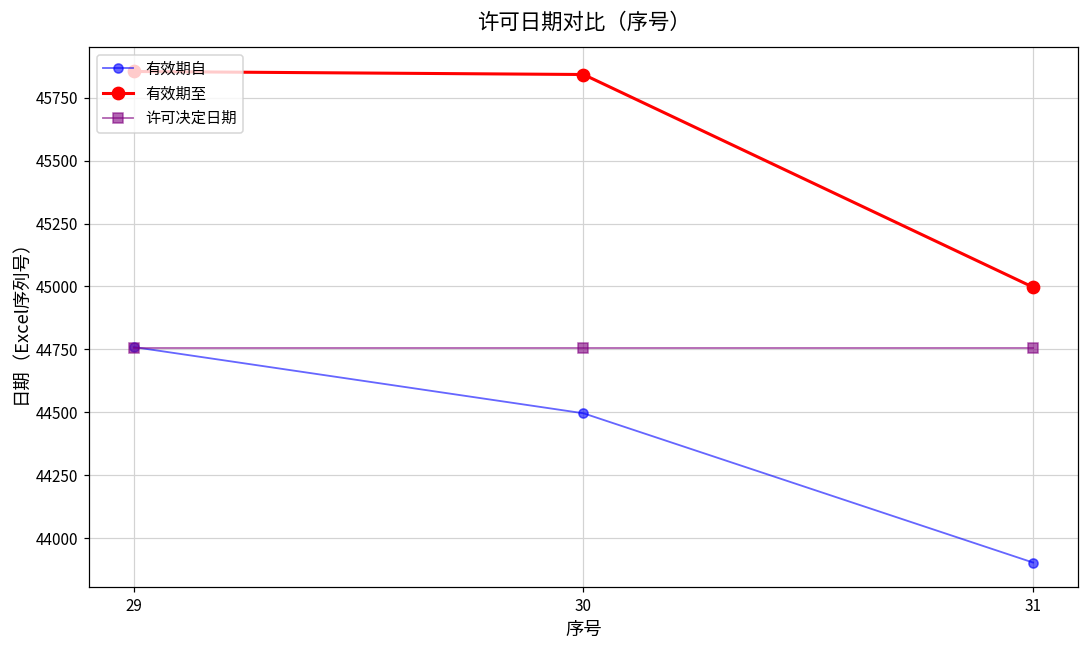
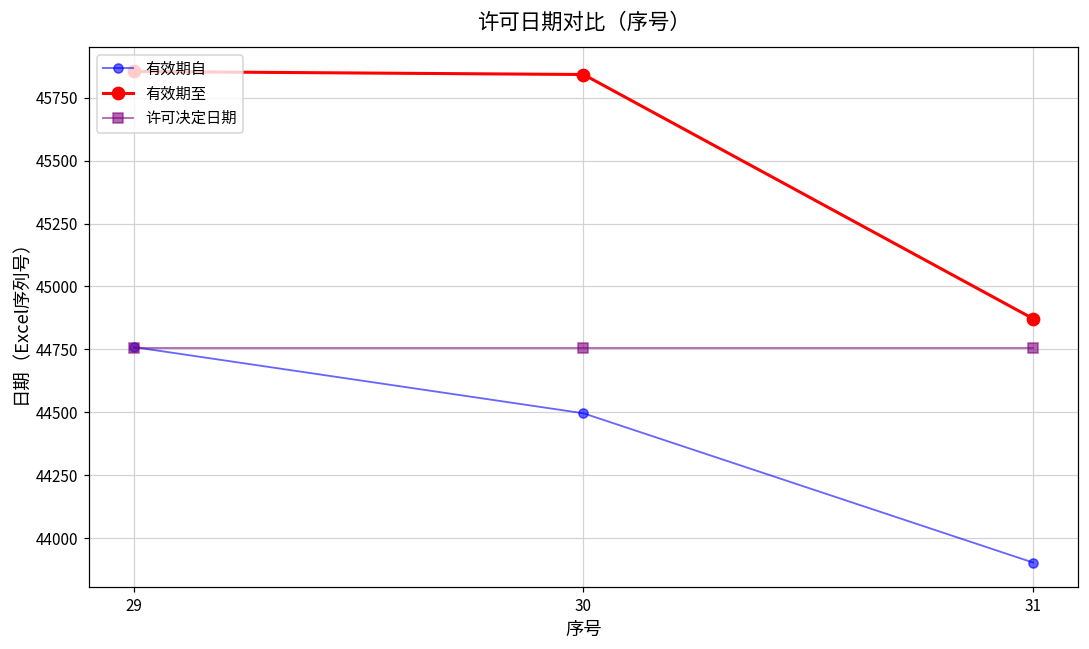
有效期至, 31: 45000 -> 44870
